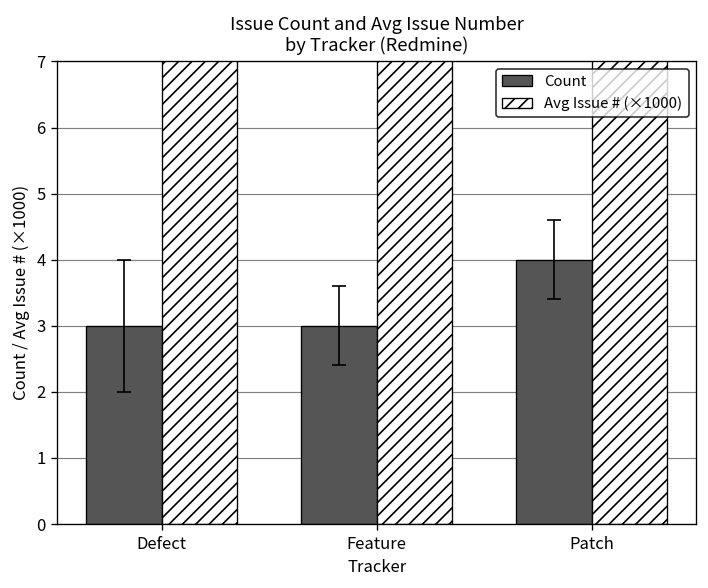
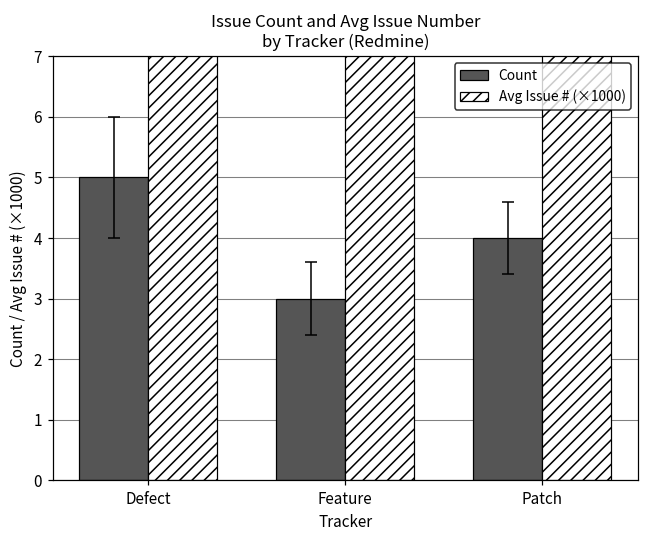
Count, Defect: 3 -> 5
